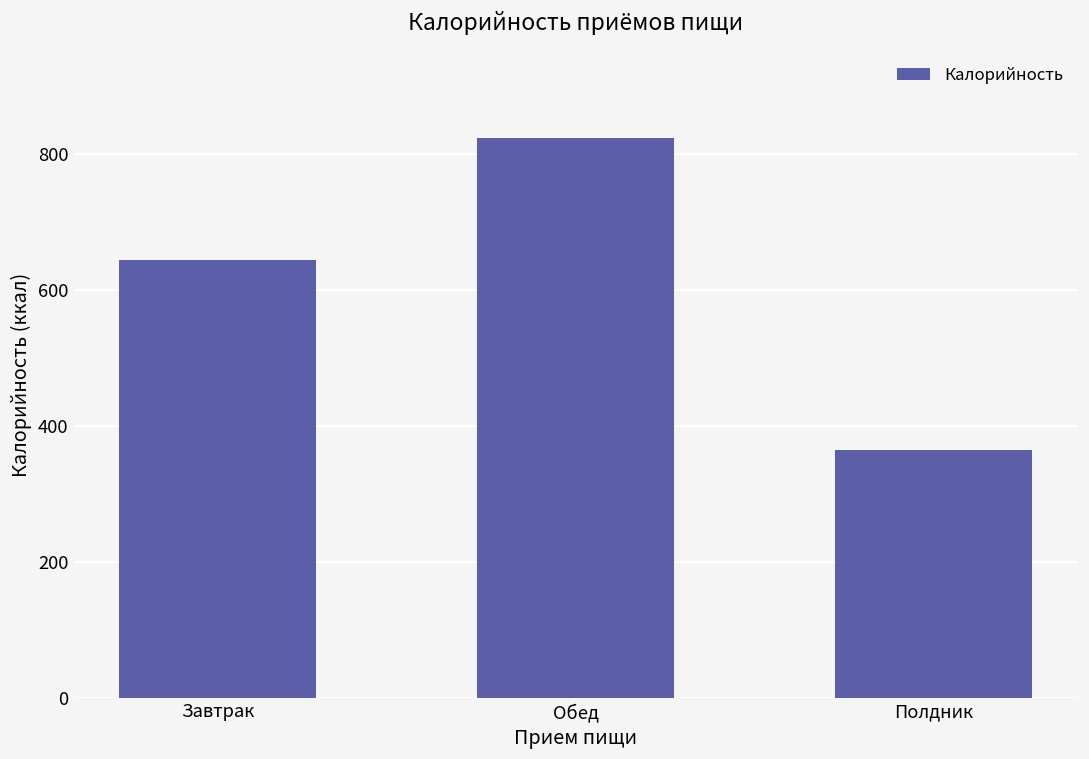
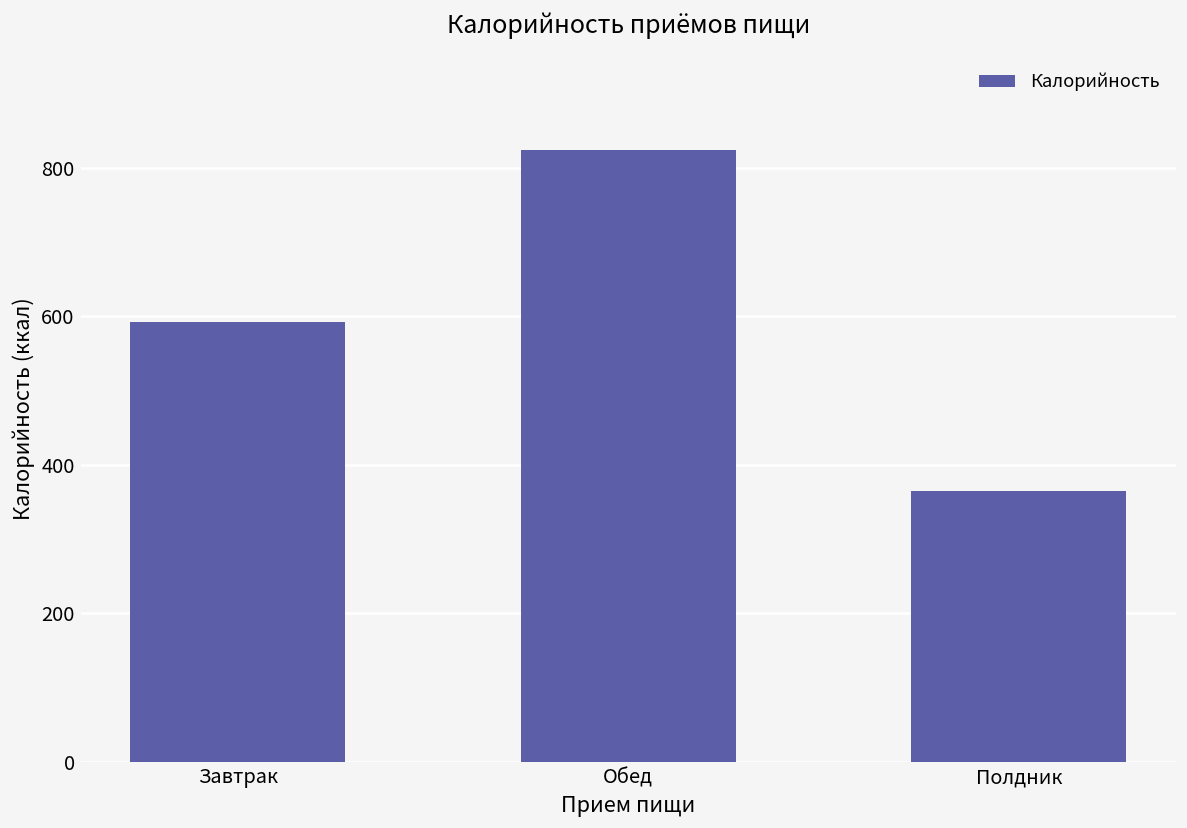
Завтрак: 640 -> 590
